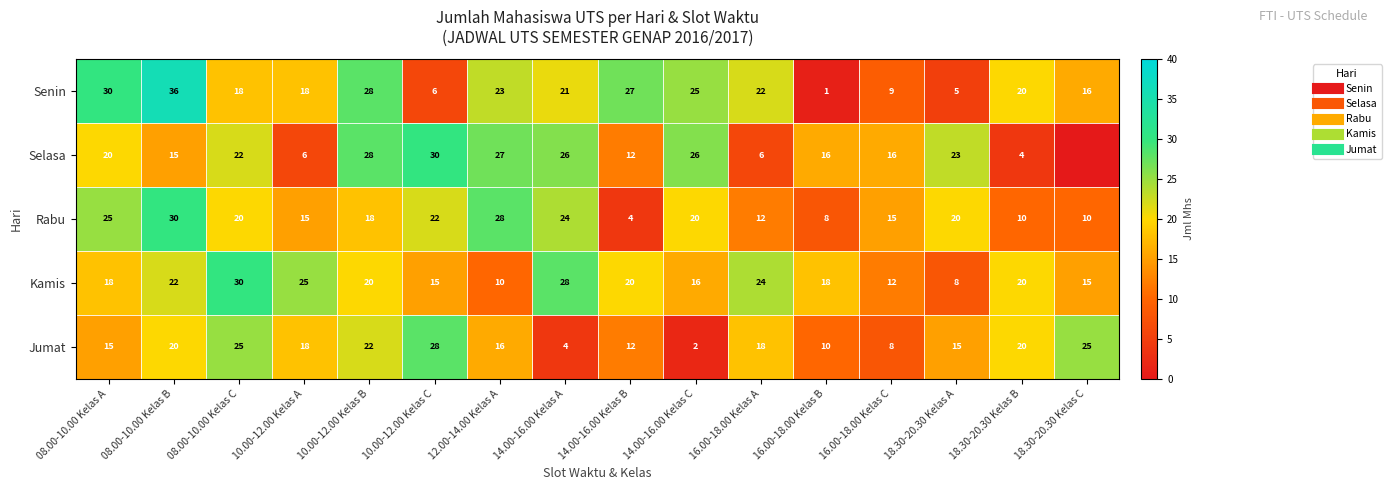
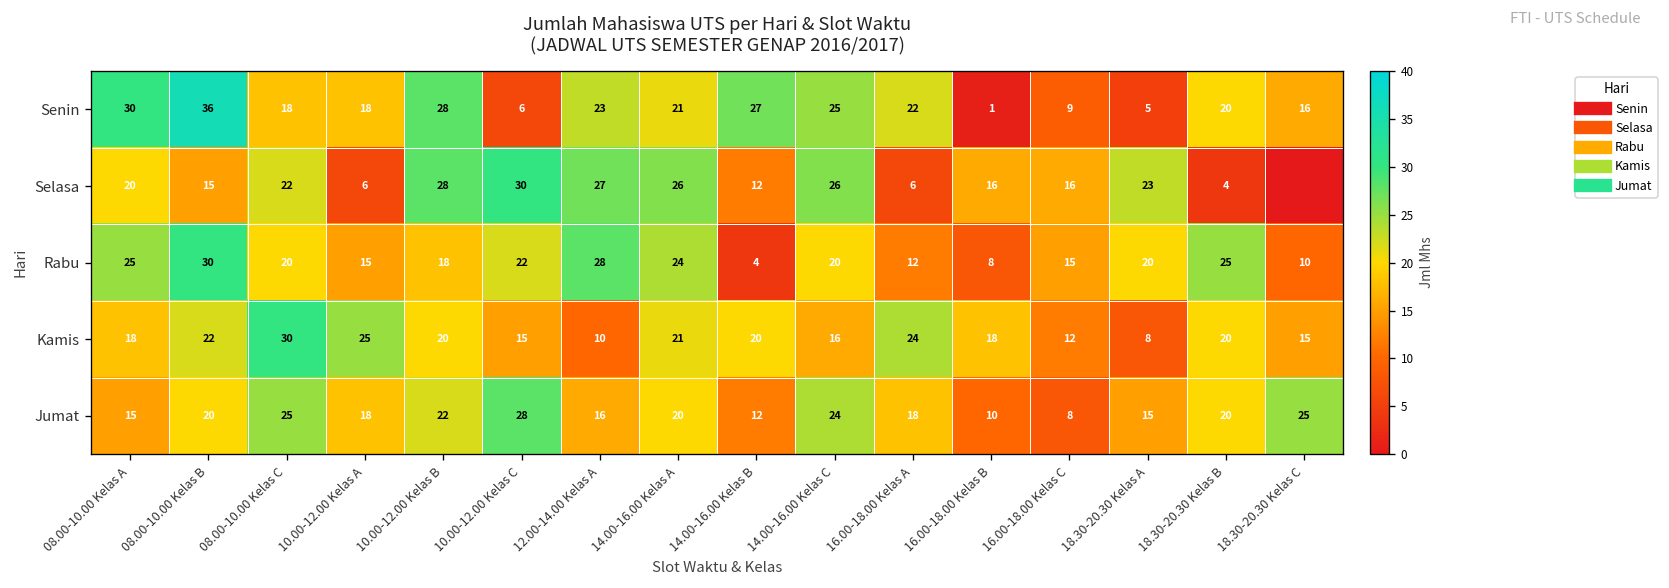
Rabu, 18.30-20.30 Kelas B: 10 -> 25
Kamis, 14.00-16.00 Kelas A: 28 -> 21
Jumat, 14.00-16.00 Kelas A: 4 -> 20
Jumat, 14.00-16.00 Kelas C: 2 -> 24
